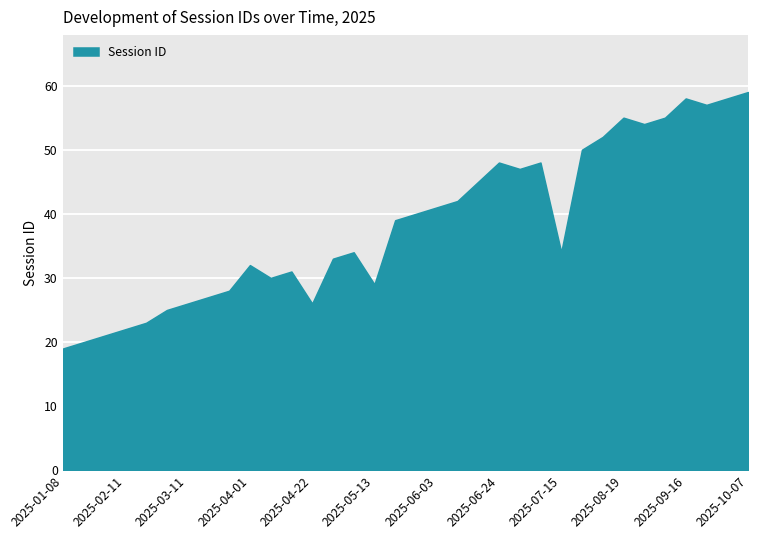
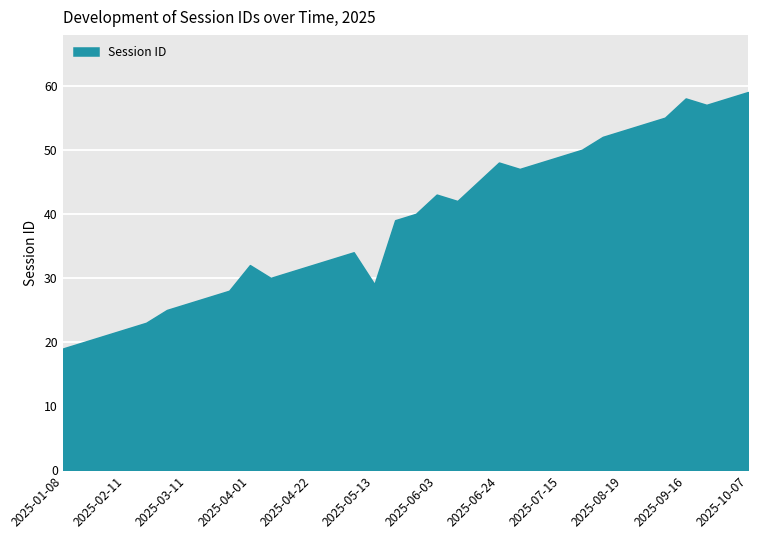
2025-04-22: 26 -> 32
2025-06-03: 41 -> 43
2025-07-15: 34 -> 49
2025-08-19: 55 -> 53
